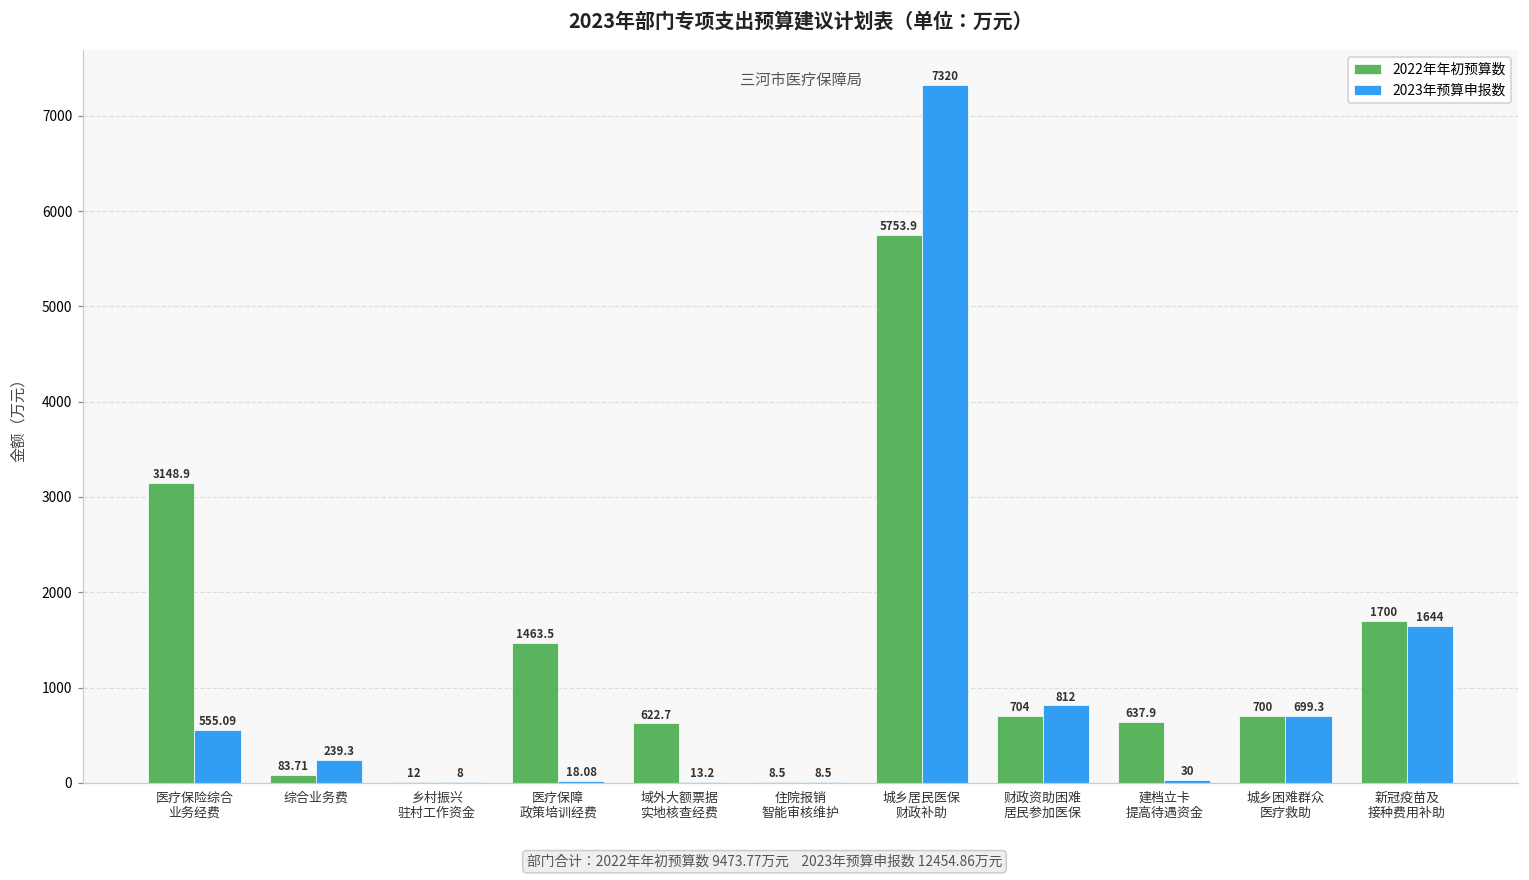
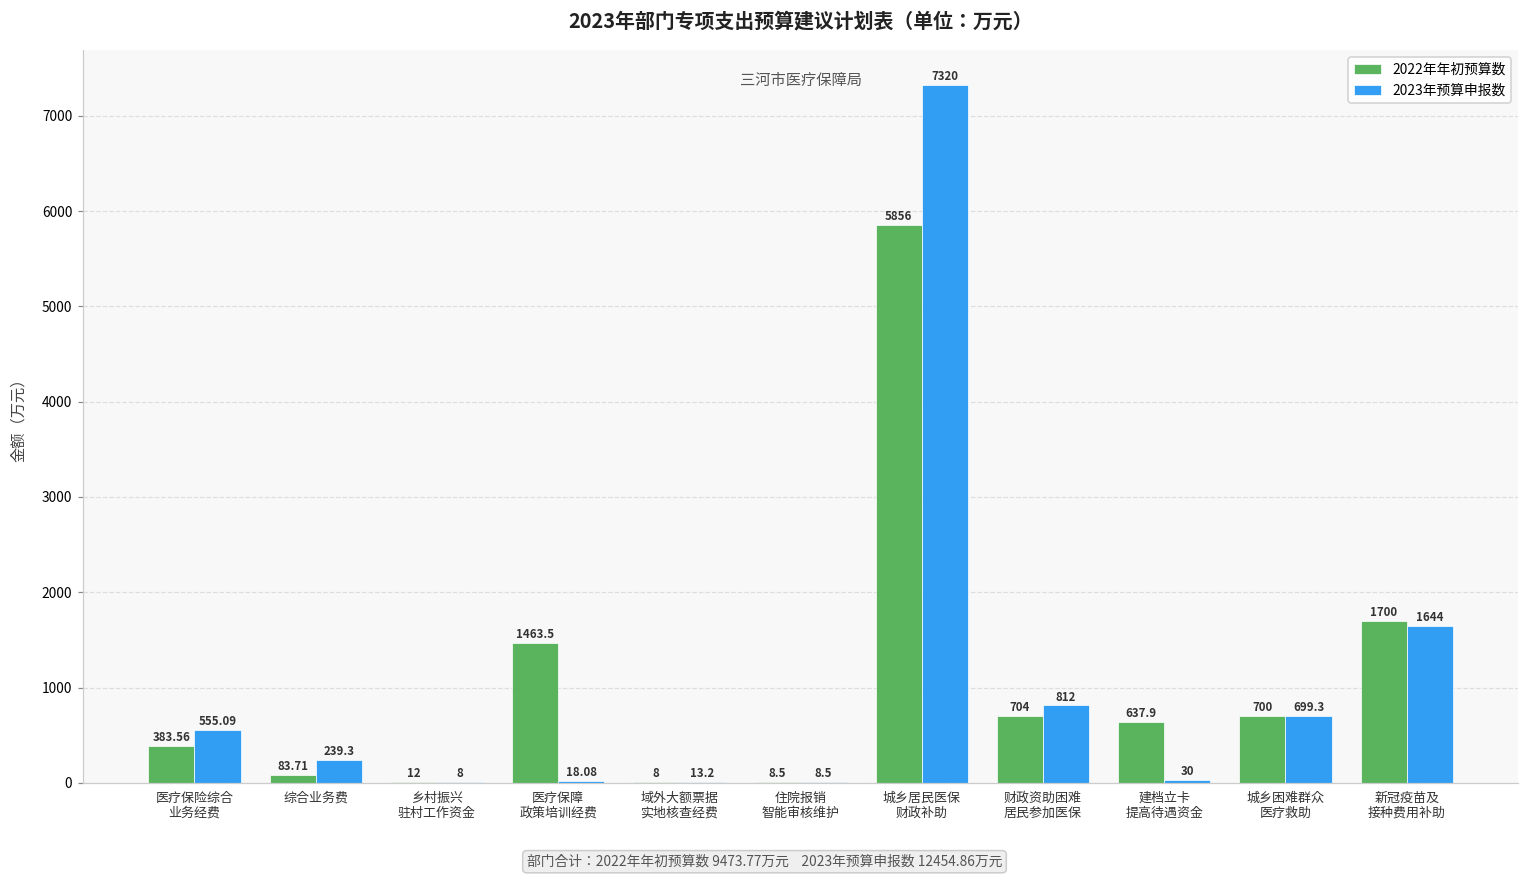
2022年年初预算数, 医疗保险综合 业务经费: 3148.9 -> 383.56
2022年年初预算数, 域外大额票据 实地核查经费: 622.7 -> 8
2022年年初预算数, 城乡居民医保 财政补助: 5753.9 -> 5856
